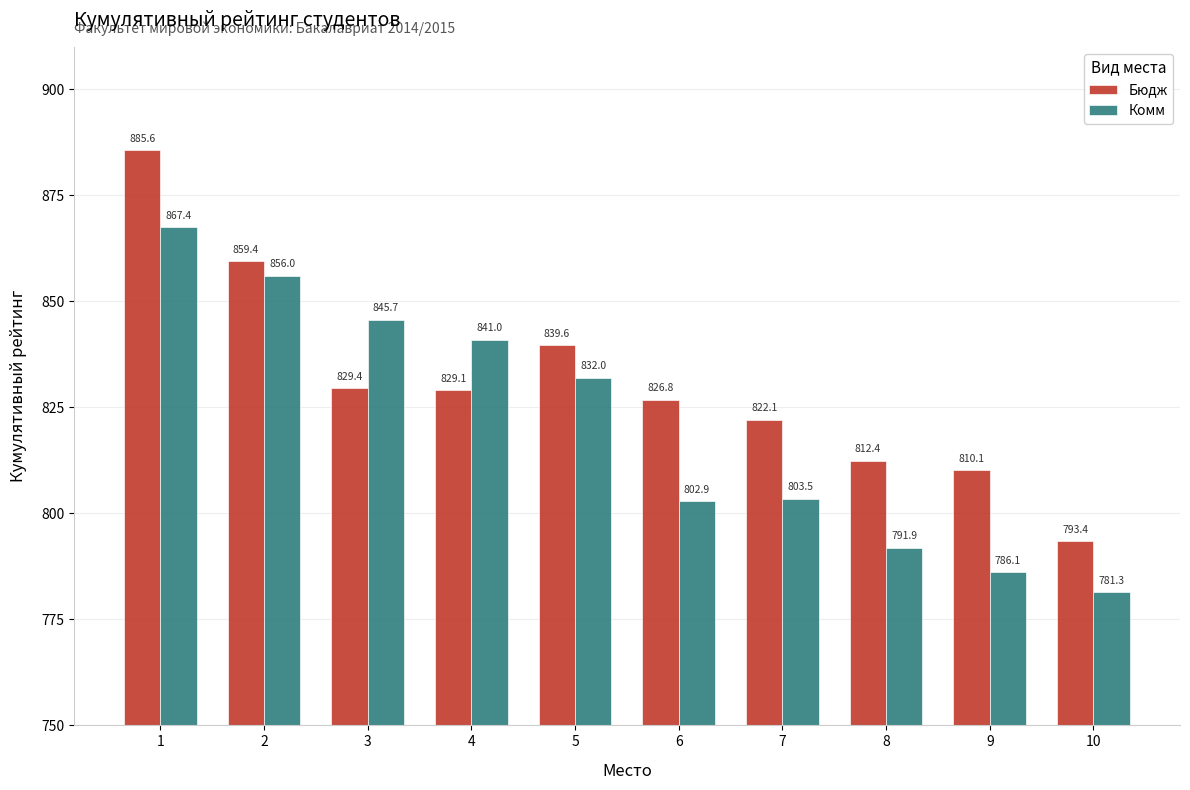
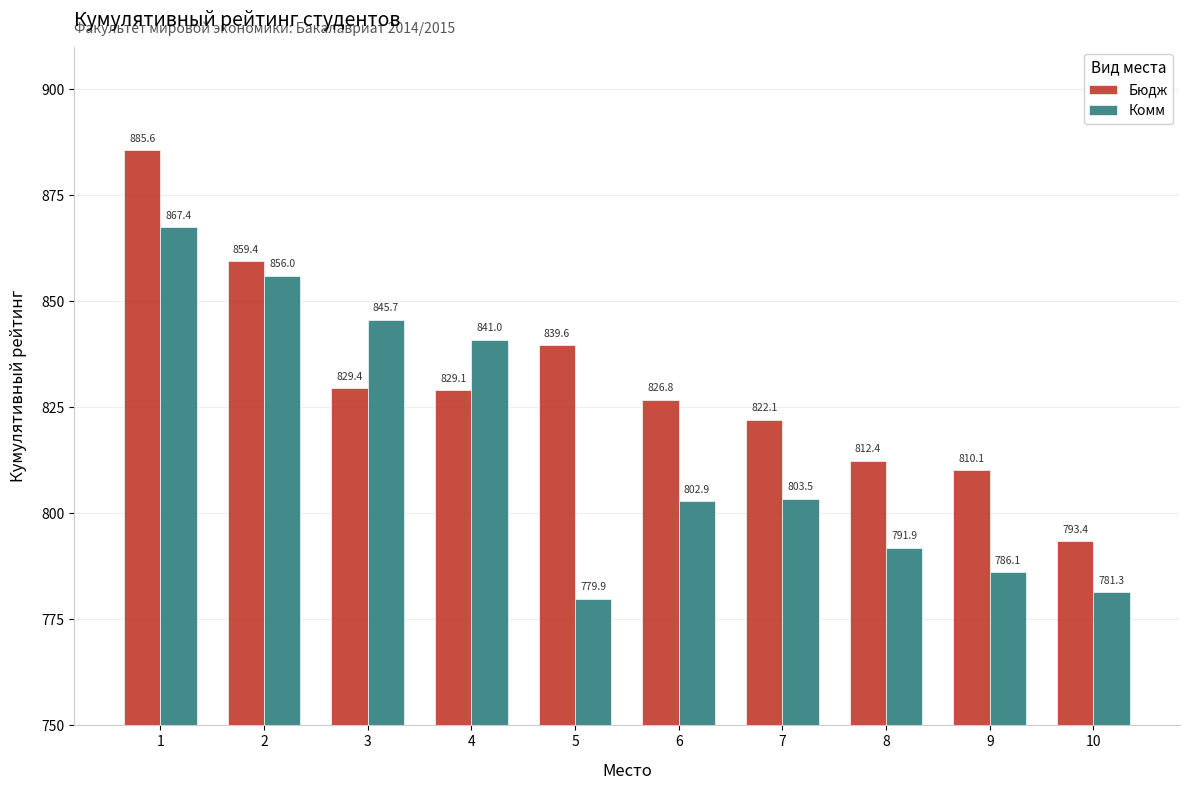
Комм, 5: 832.0 -> 779.9
